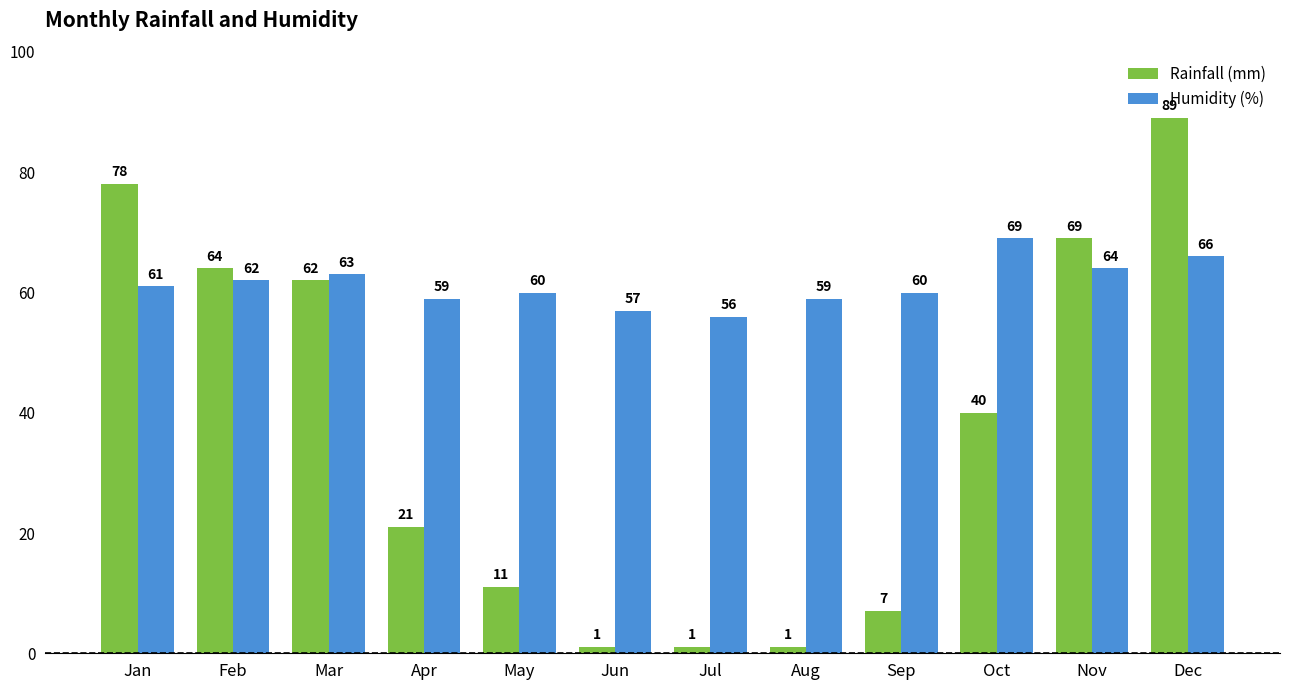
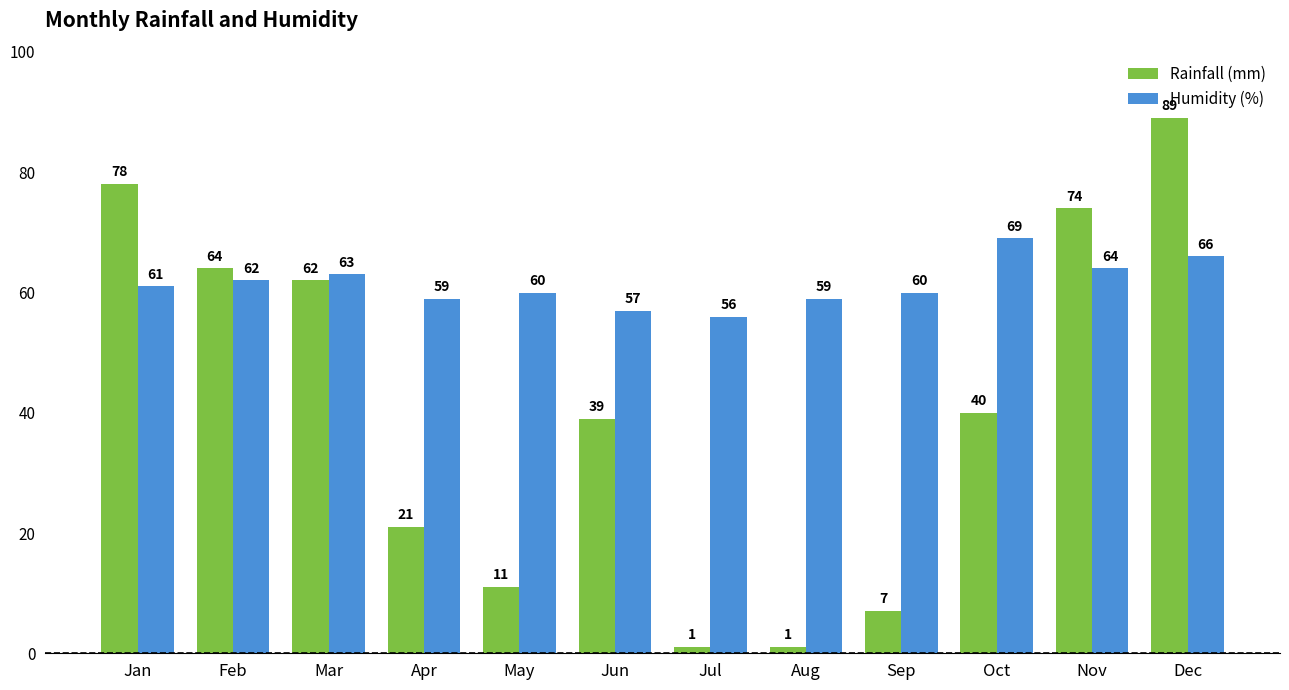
Rainfall (mm), Jun: 1 -> 39
Rainfall (mm), Nov: 69 -> 74
